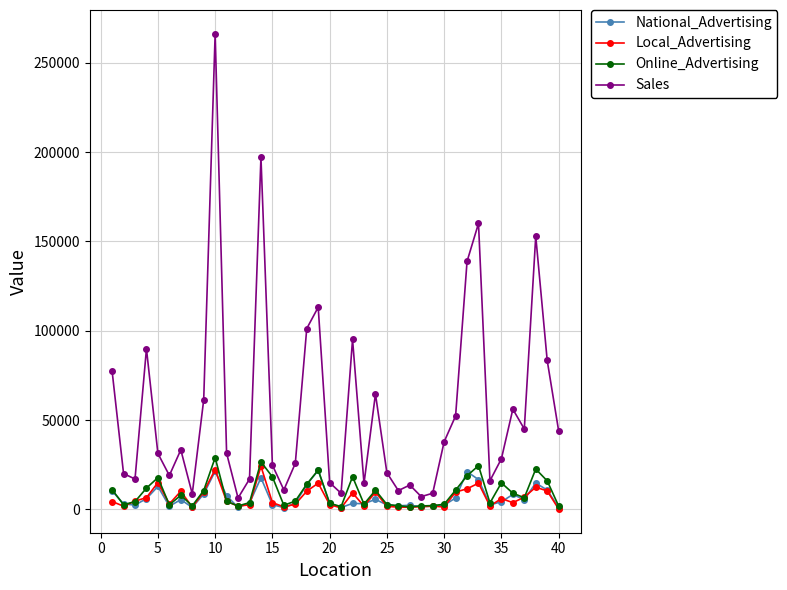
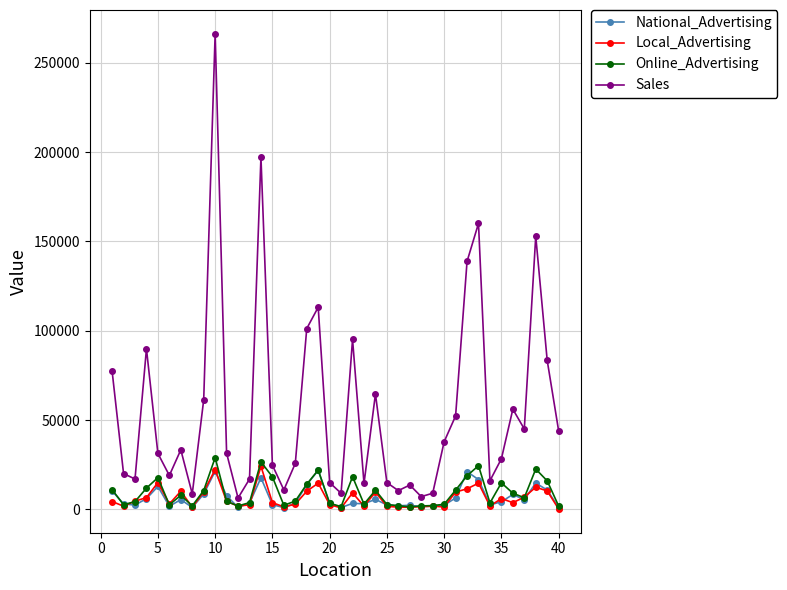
Sales, 25: 20000 -> 15000
